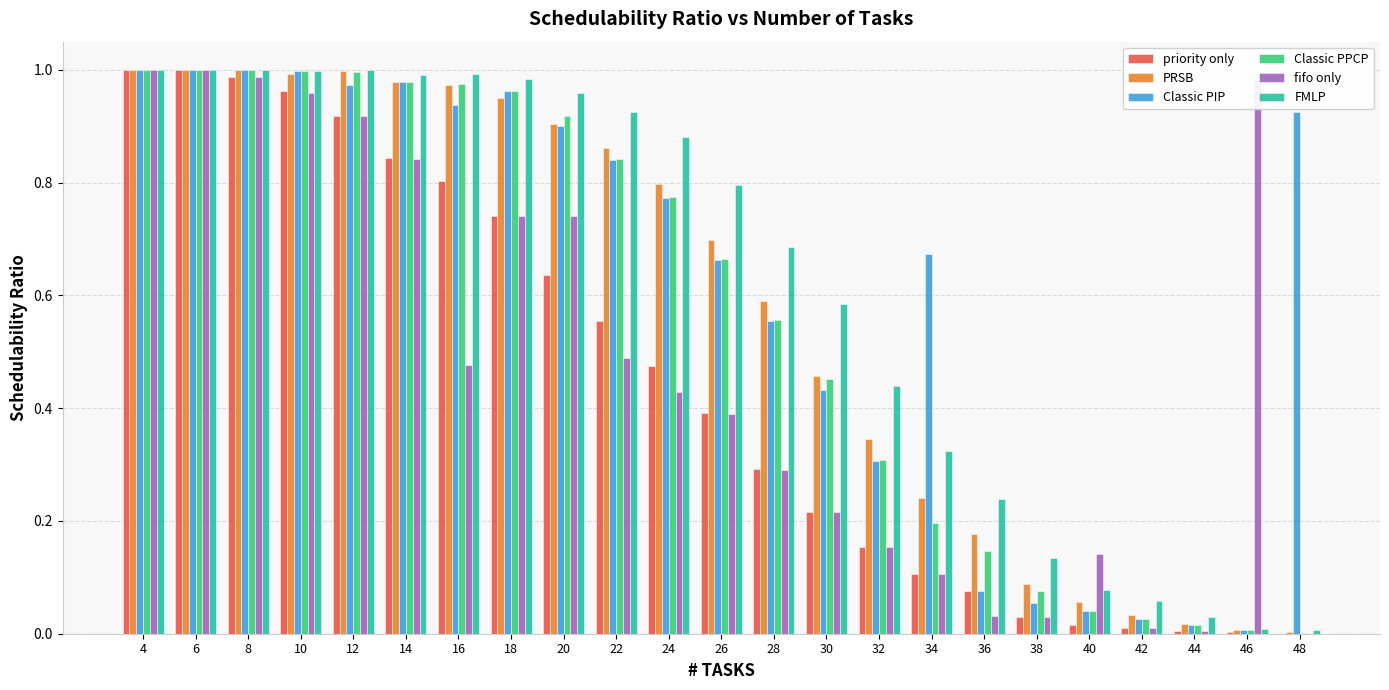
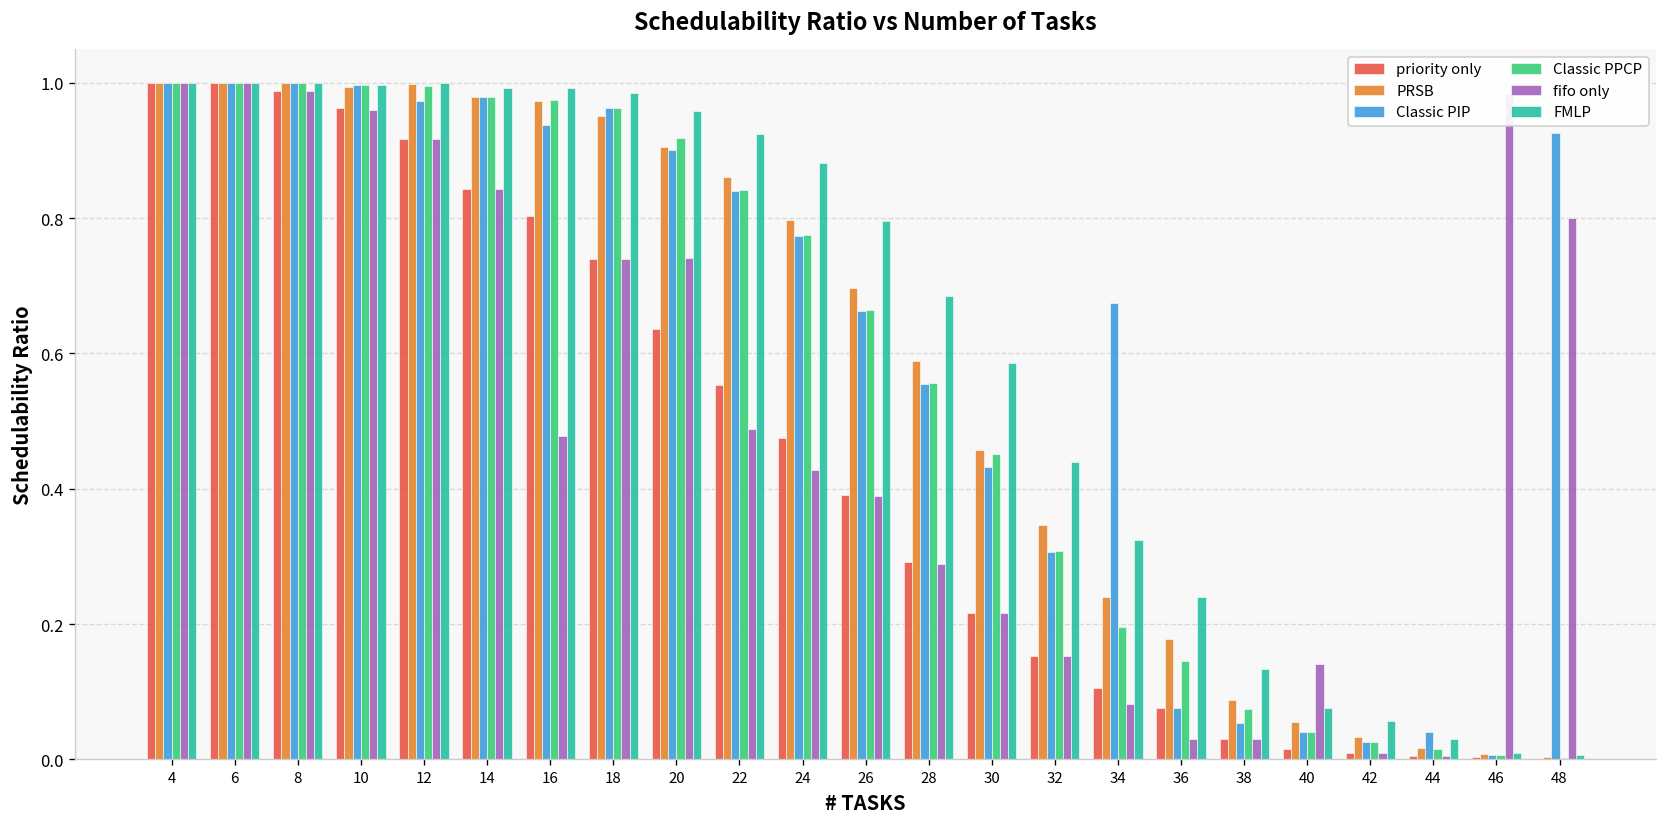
fifo only, 34: 0.11 -> 0.08
Classic PIP, 44: 0.01 -> 0.04
fifo only, 48: 0.0 -> 0.8
